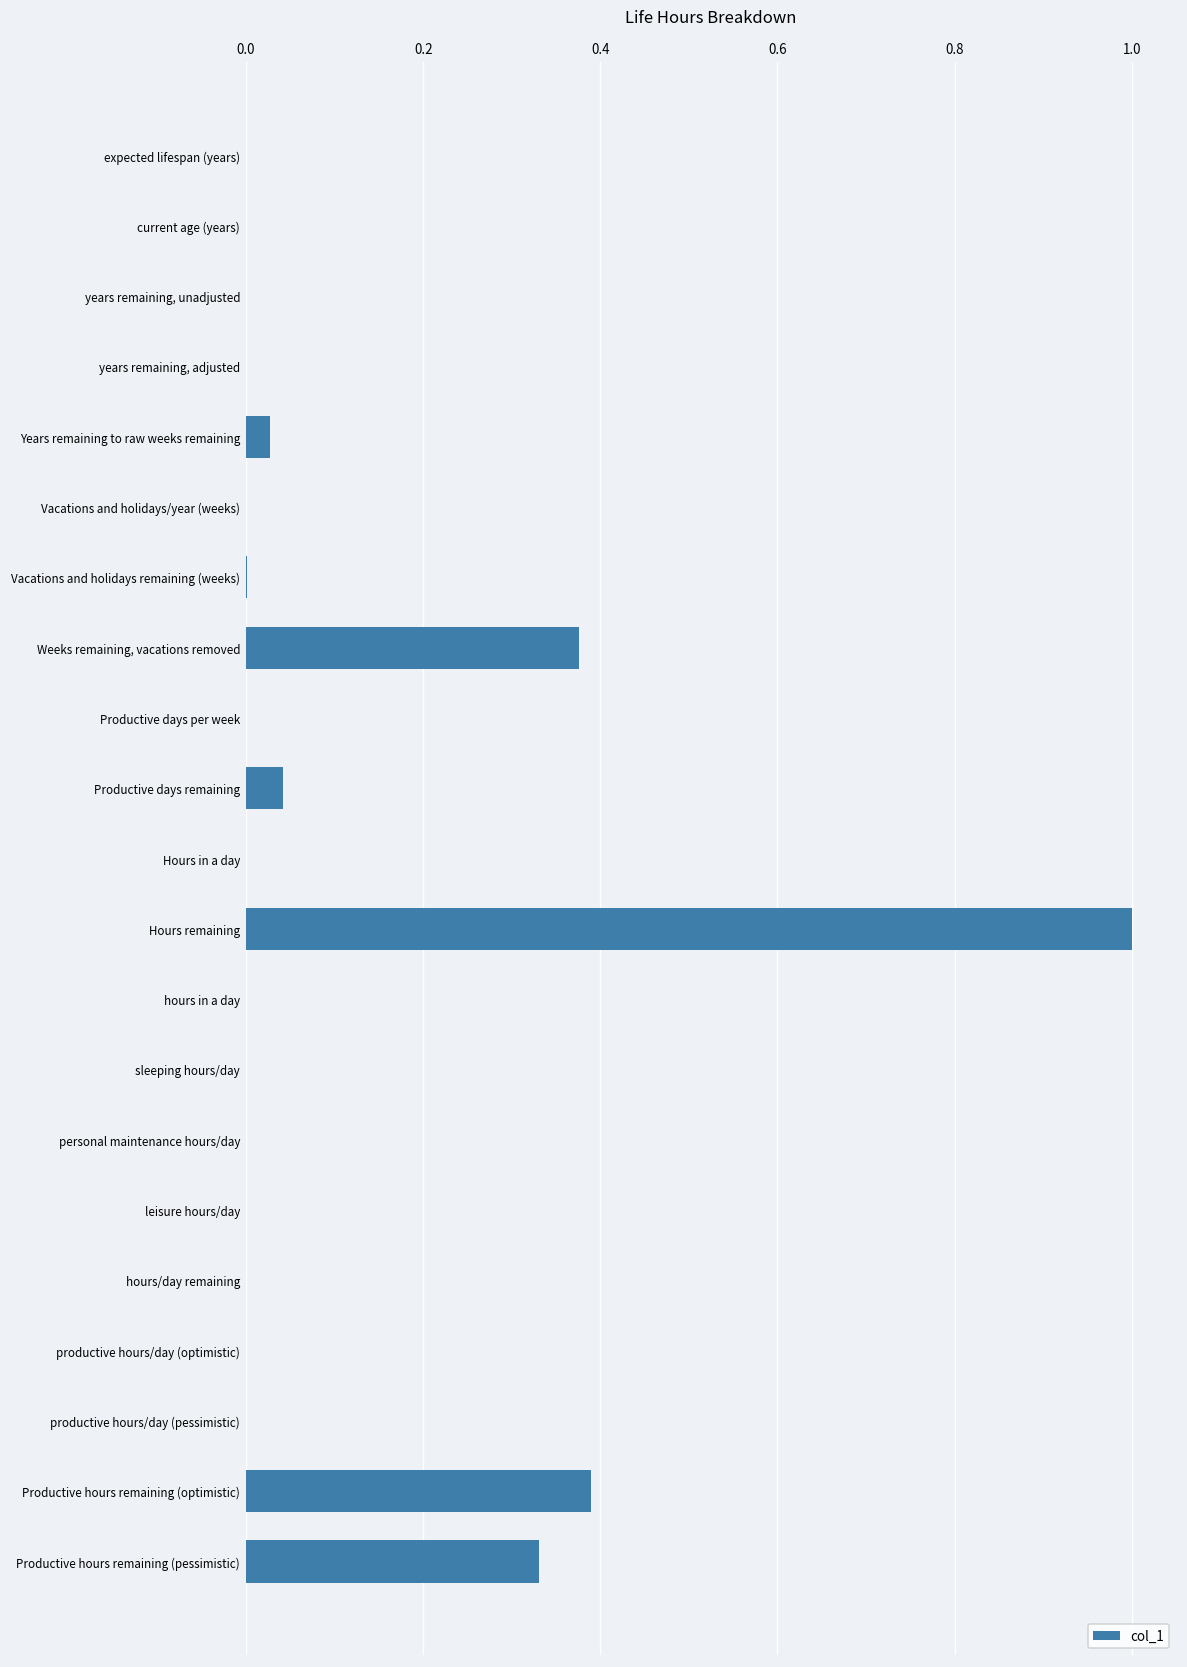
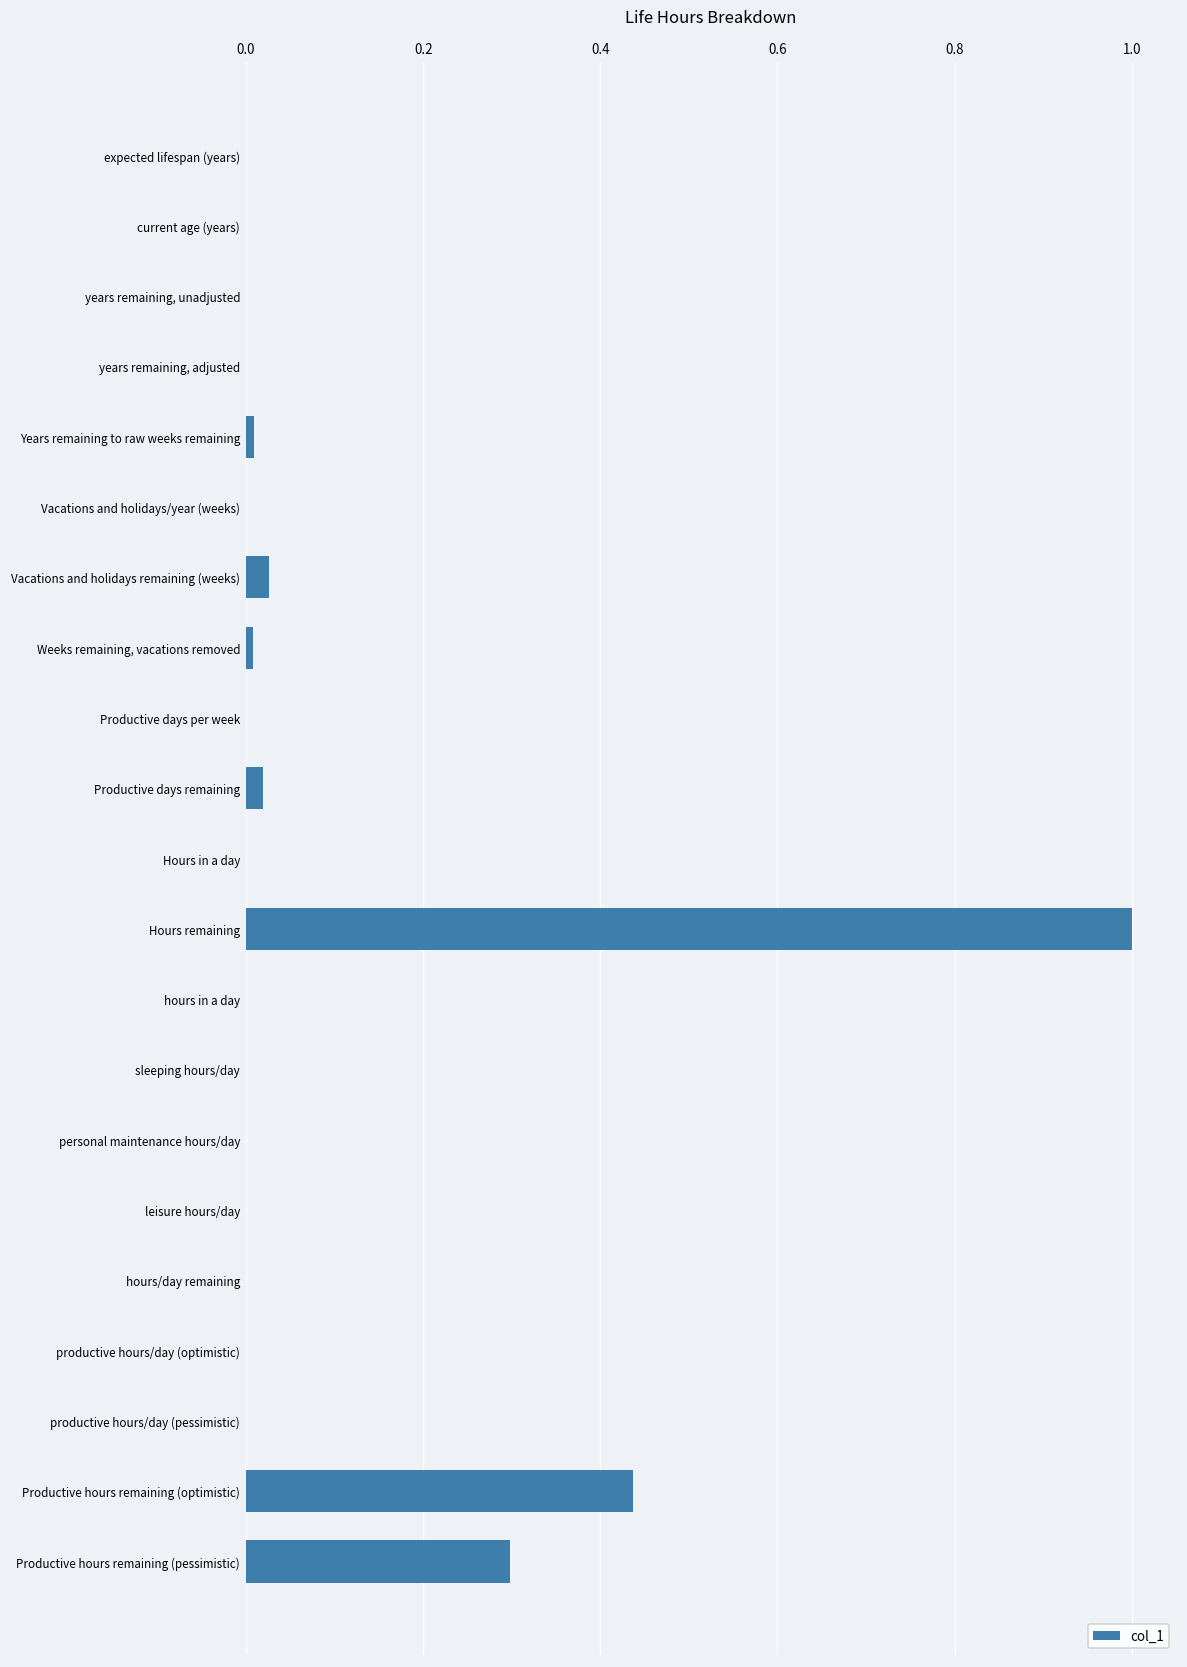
Years remaining to raw weeks remaining: 0.03 -> 0.01
Vacations and holidays remaining (weeks): 0.00 -> 0.03
Weeks remaining, vacations removed: 0.38 -> 0.01
Productive days remaining: 0.04 -> 0.02
Productive hours remaining (optimistic): 0.39 -> 0.44
Productive hours remaining (pessimistic): 0.33 -> 0.30
